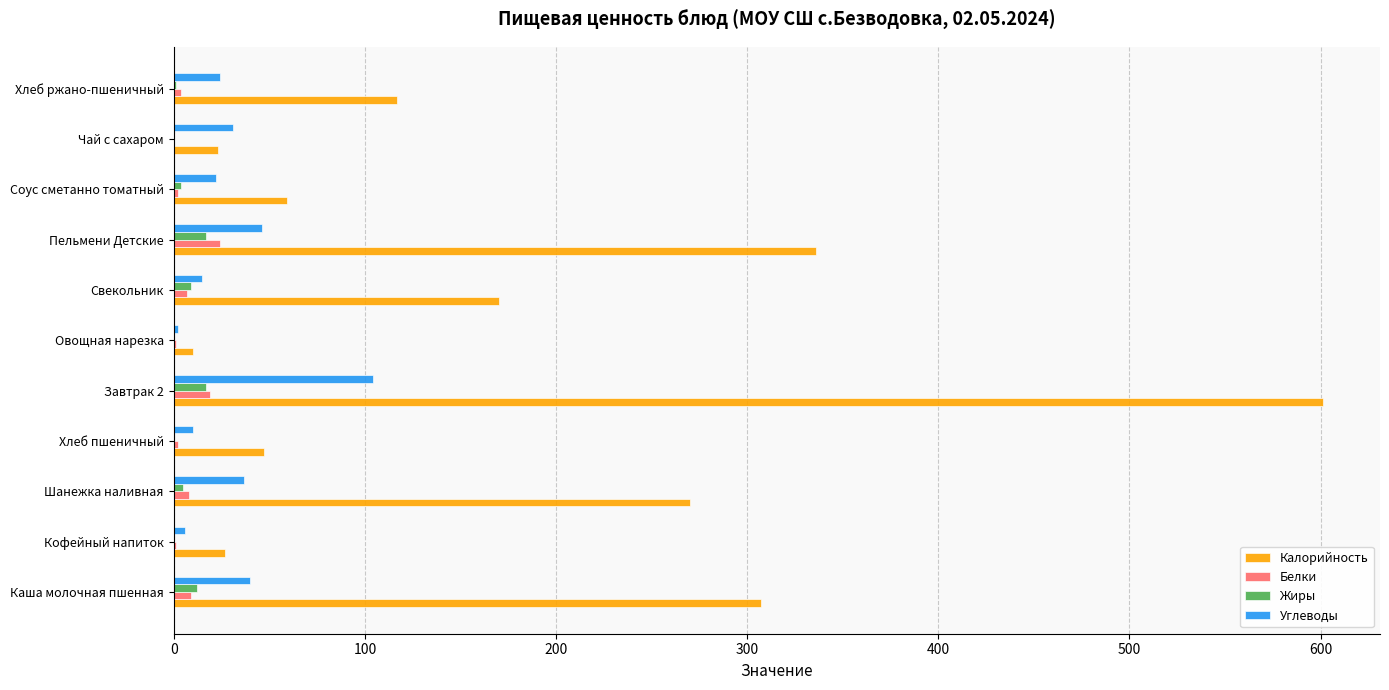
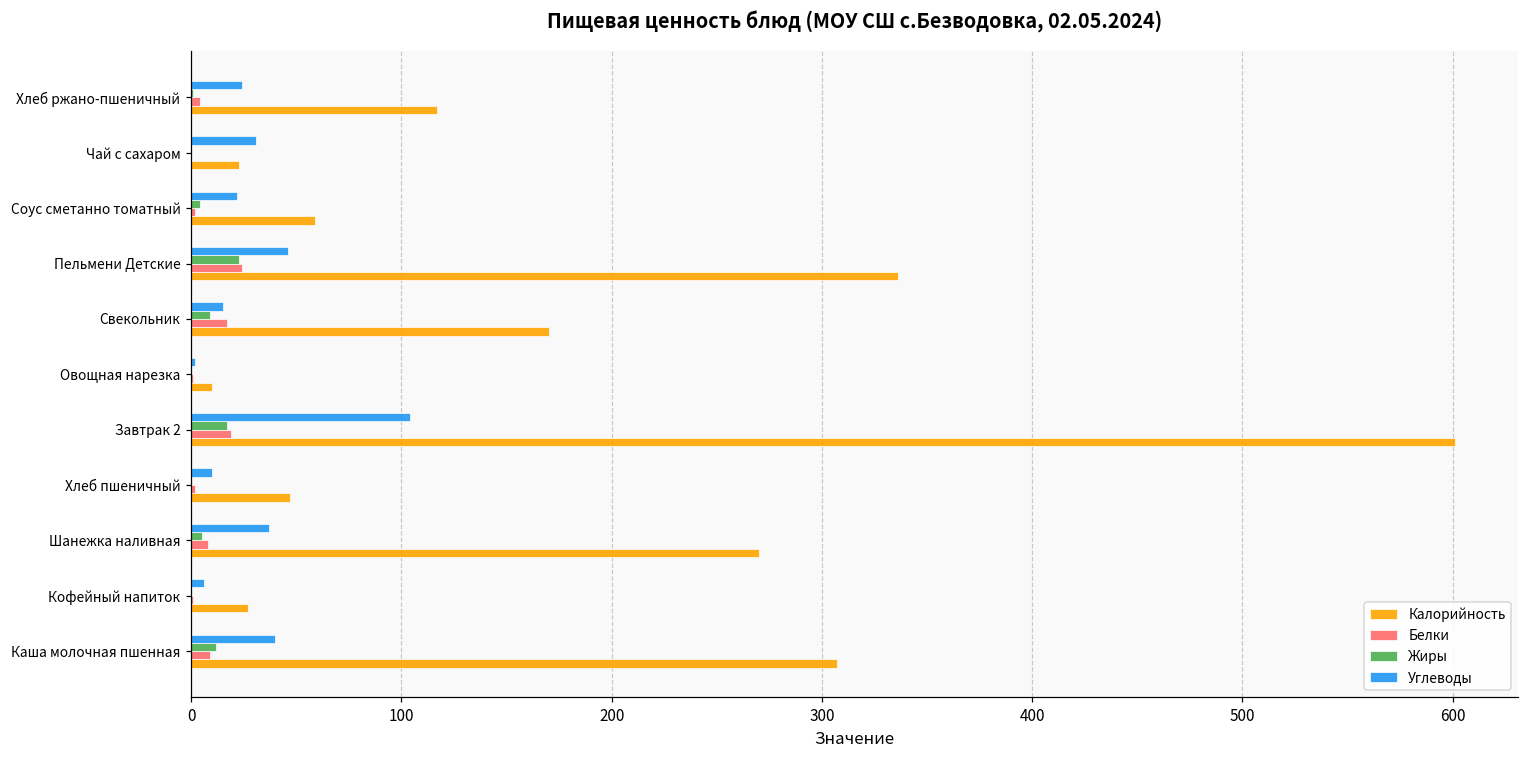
Жиры, Пельмени Детские: 17 -> 23
Белки, Свекольник: 7 -> 17
